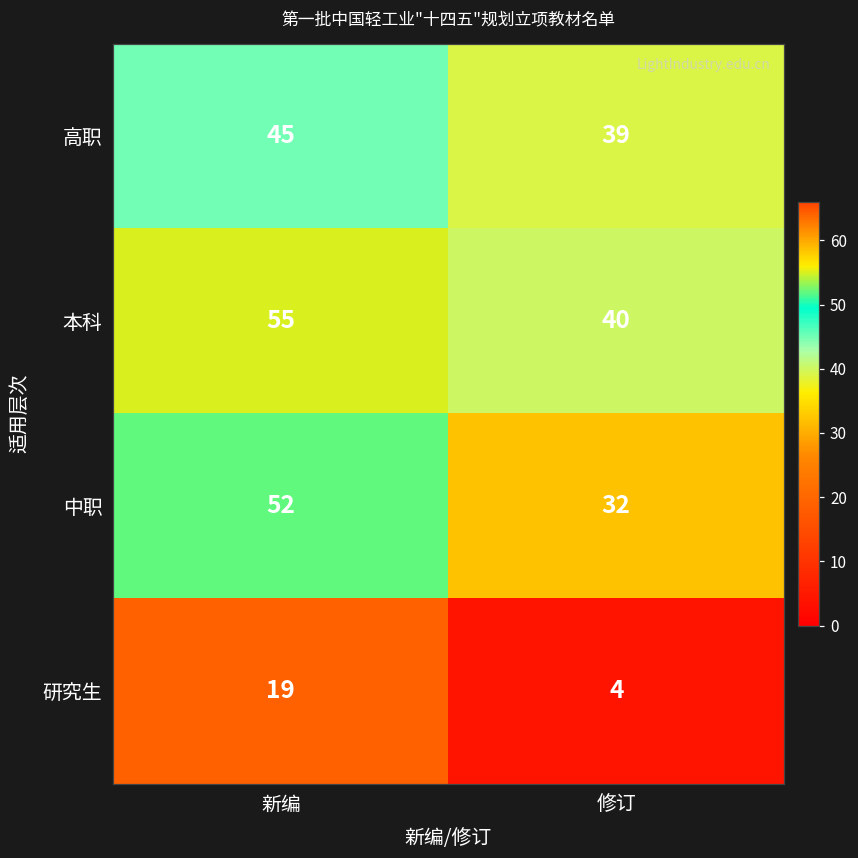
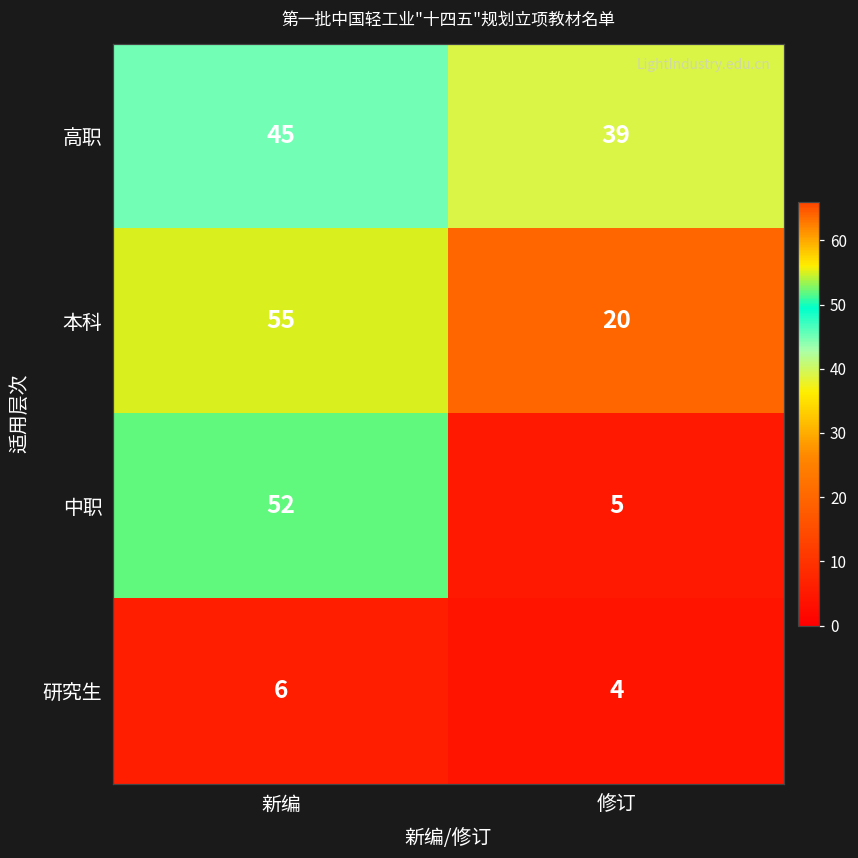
本科, 修订: 40 -> 20
中职, 修订: 32 -> 5
研究生, 新编: 19 -> 6
